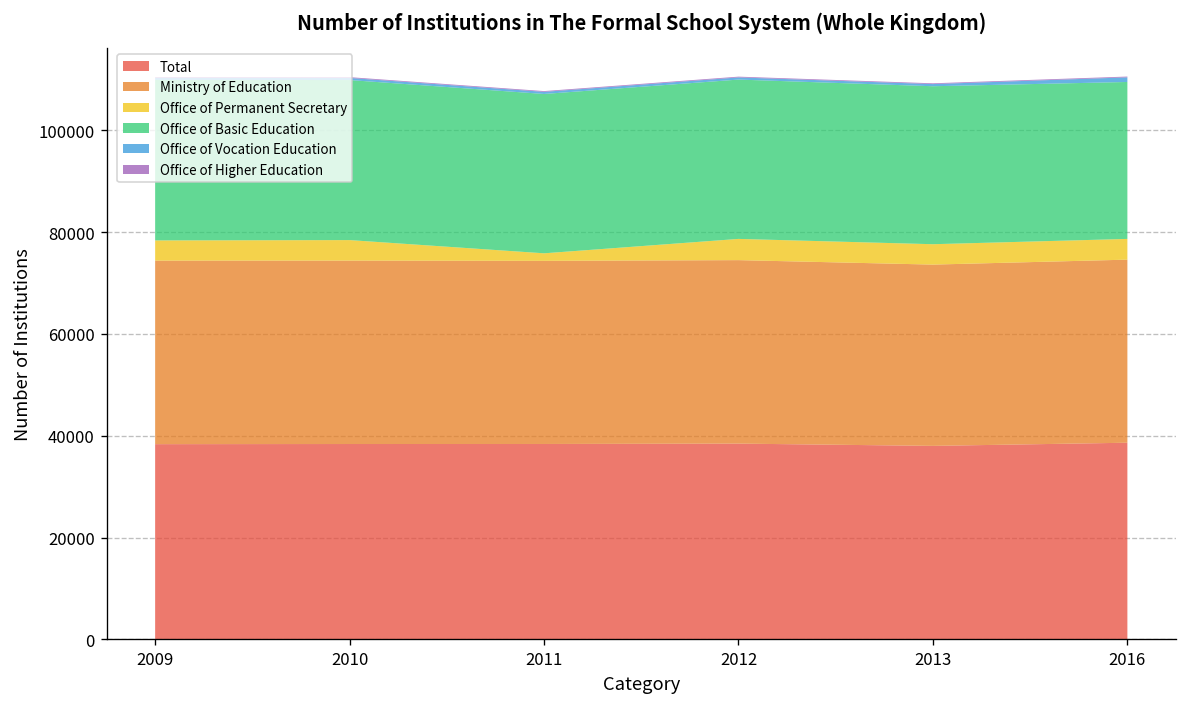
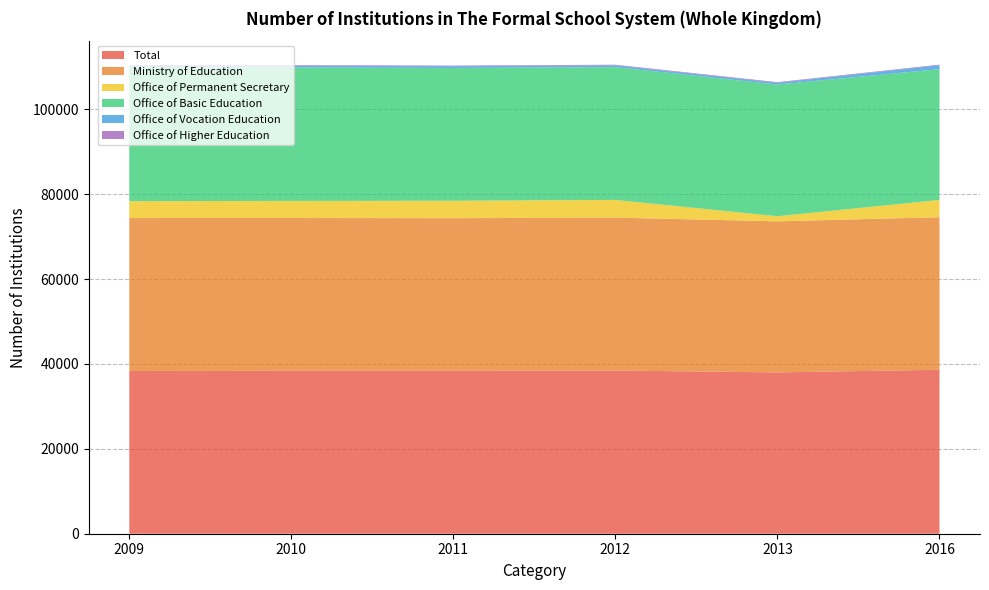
Office of Permanent Secretary, 2011: 1000 -> 4000
Office of Permanent Secretary, 2013: 4000 -> 1000
